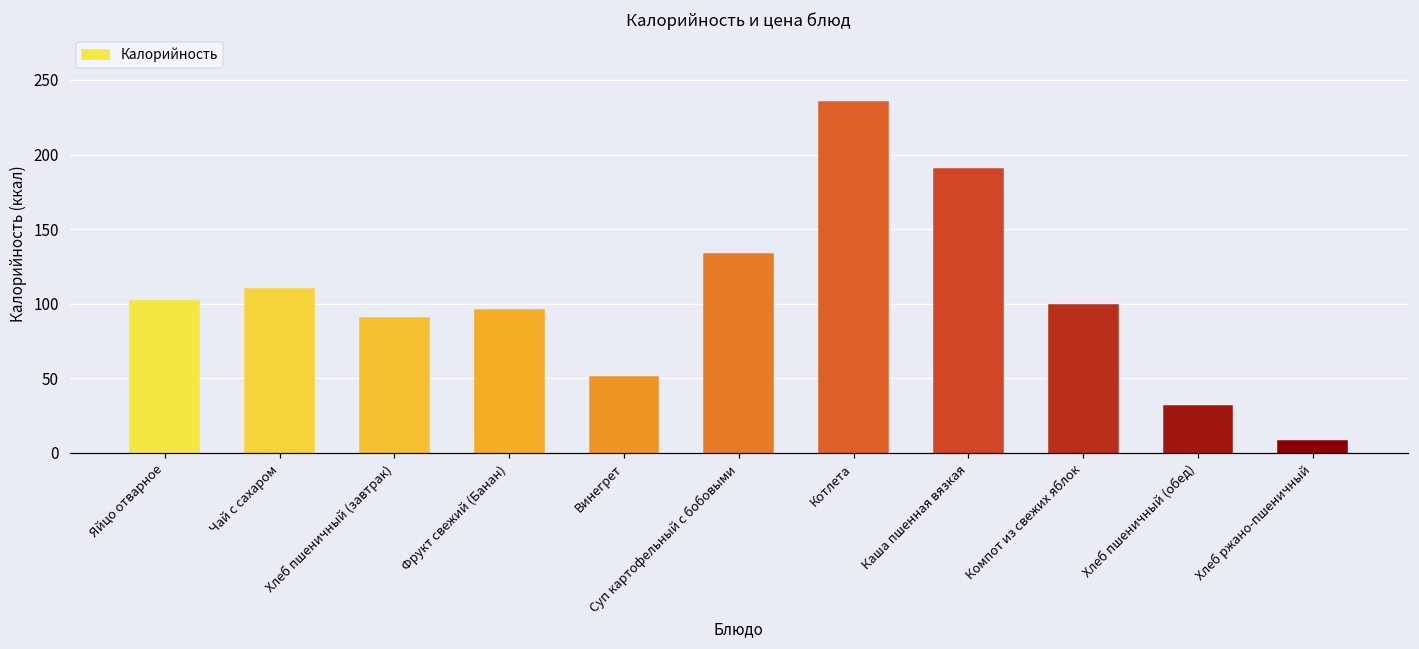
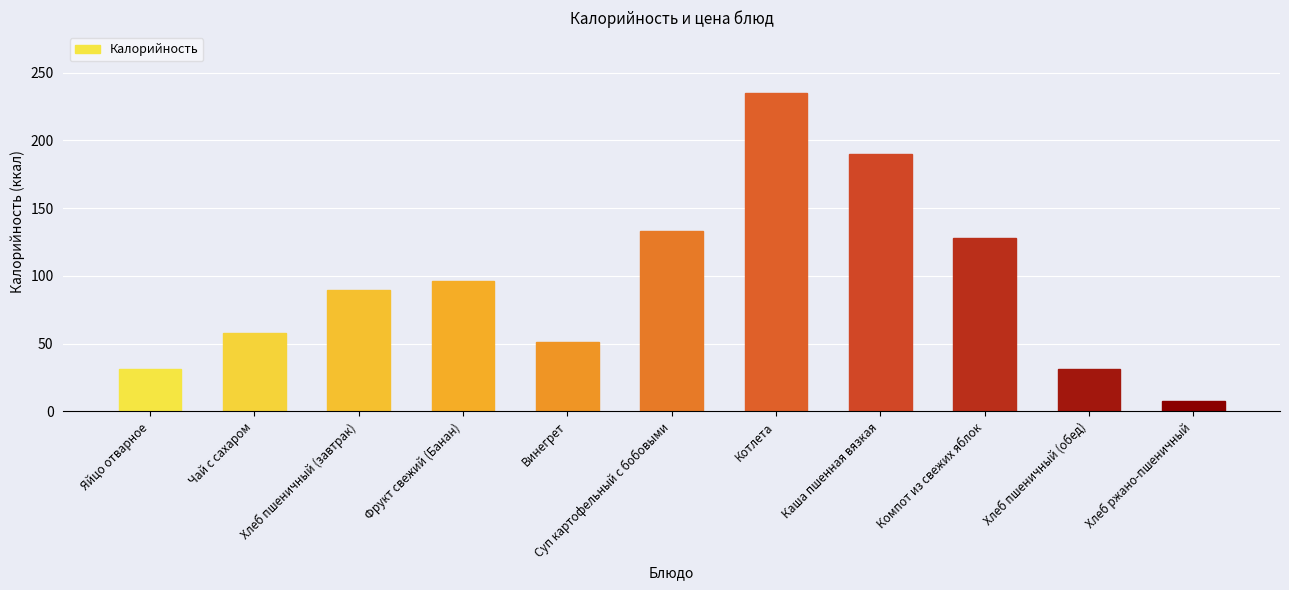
Яйцо отварное: 102 -> 31
Чай с сахаром: 110 -> 58
Компот из свежих яблок: 99 -> 128
